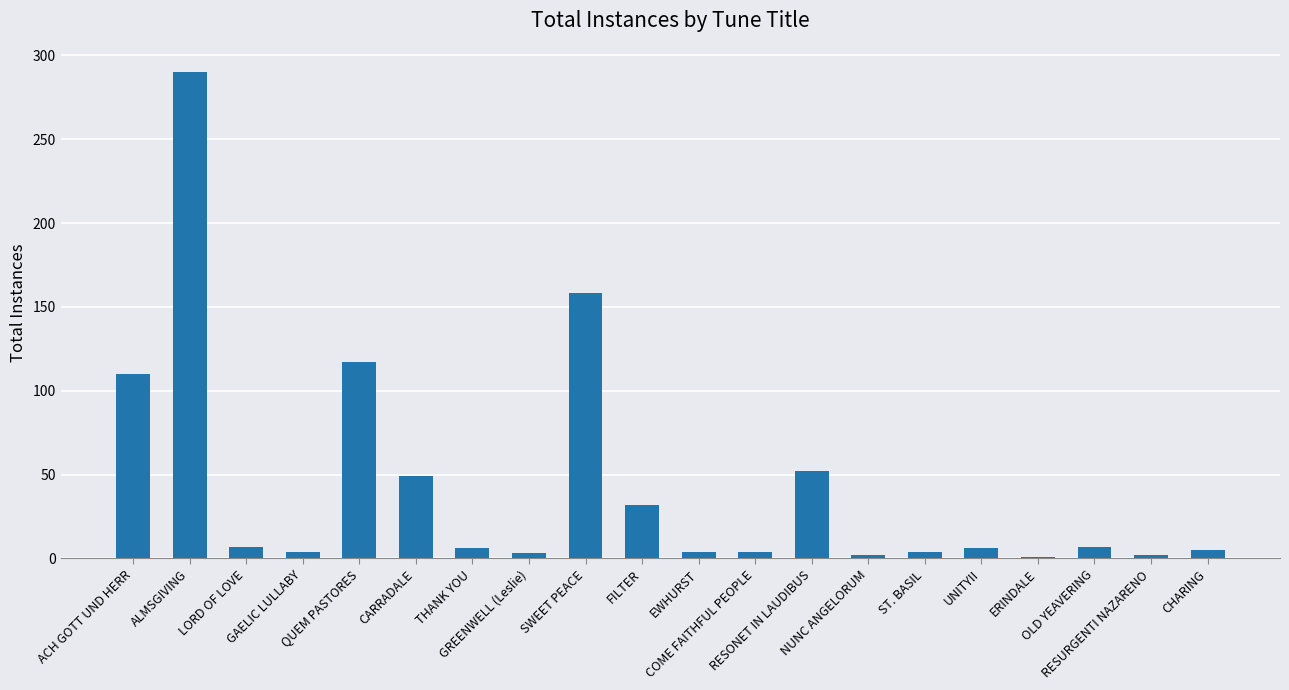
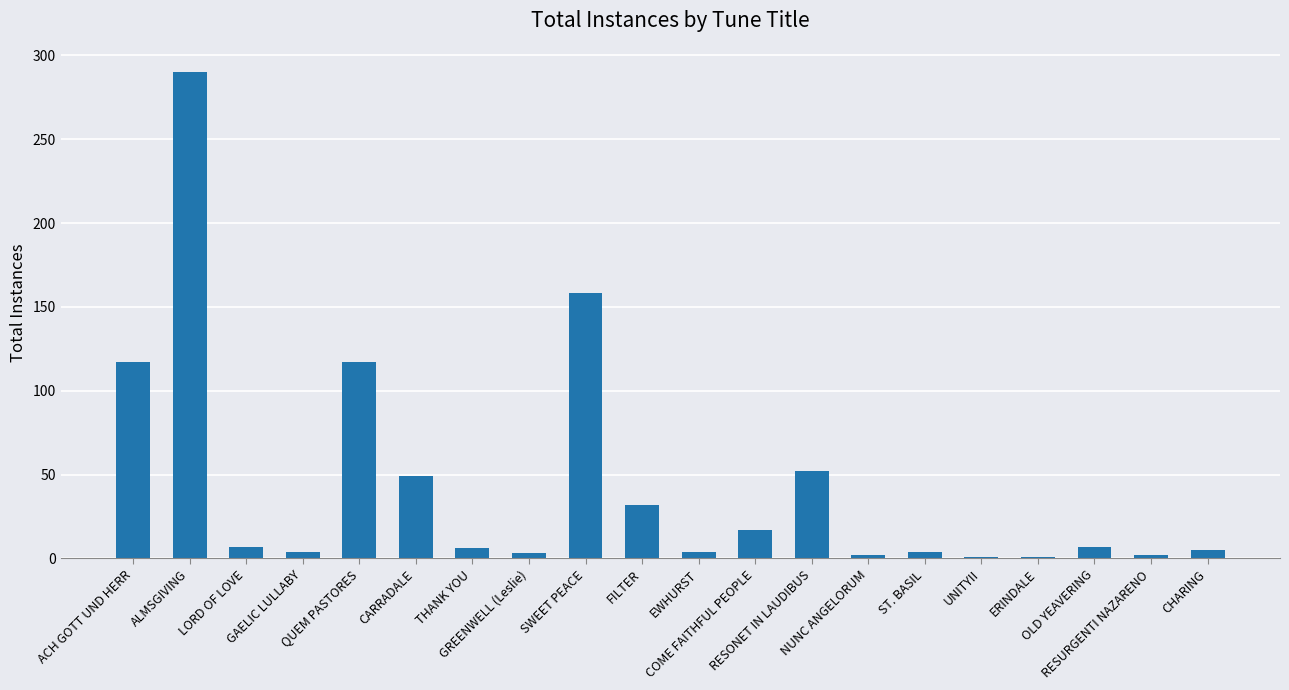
ACH GOTT UND HERR: 110 -> 117
COME FAITHFUL PEOPLE: 4 -> 17
UNITYII: 6 -> 1
